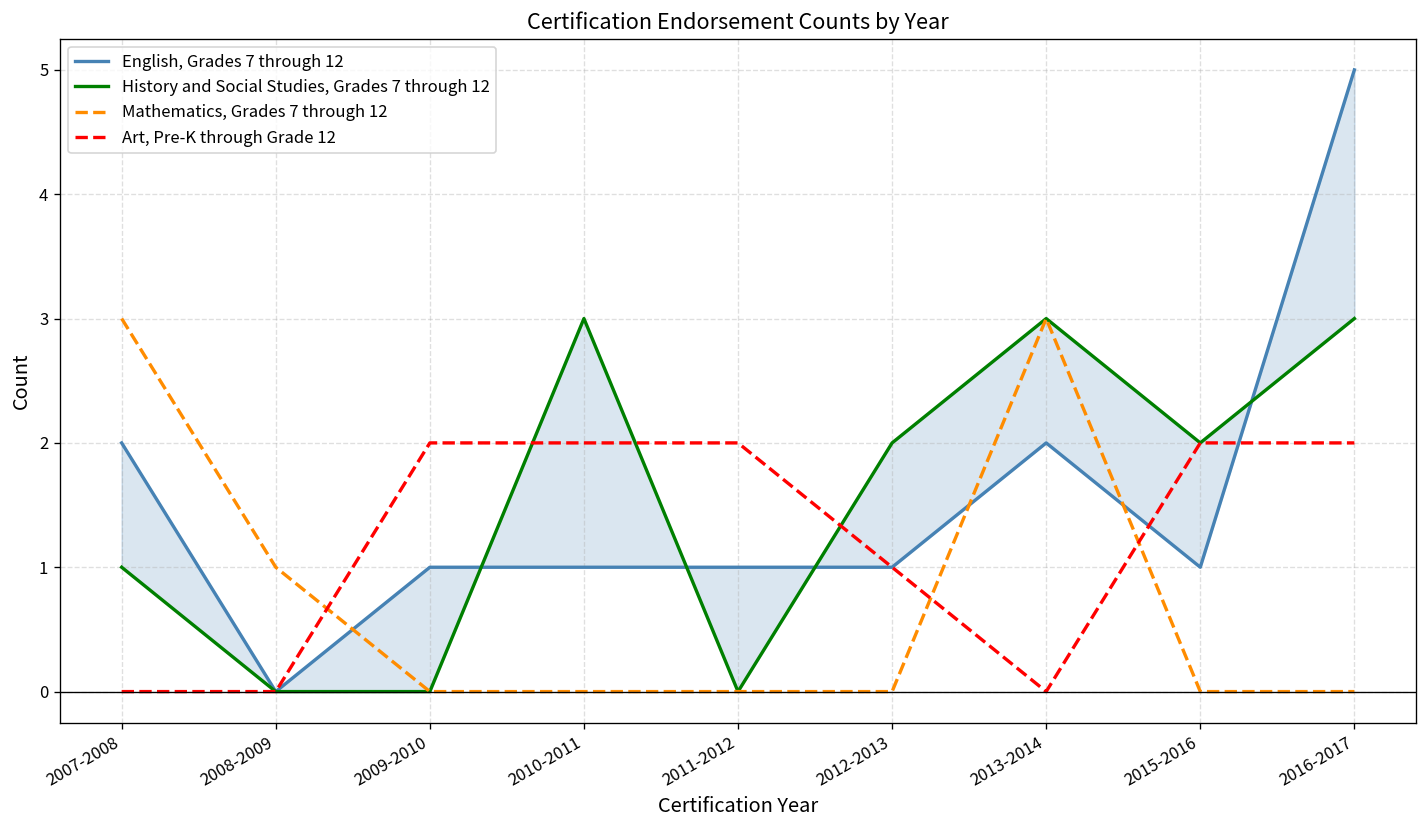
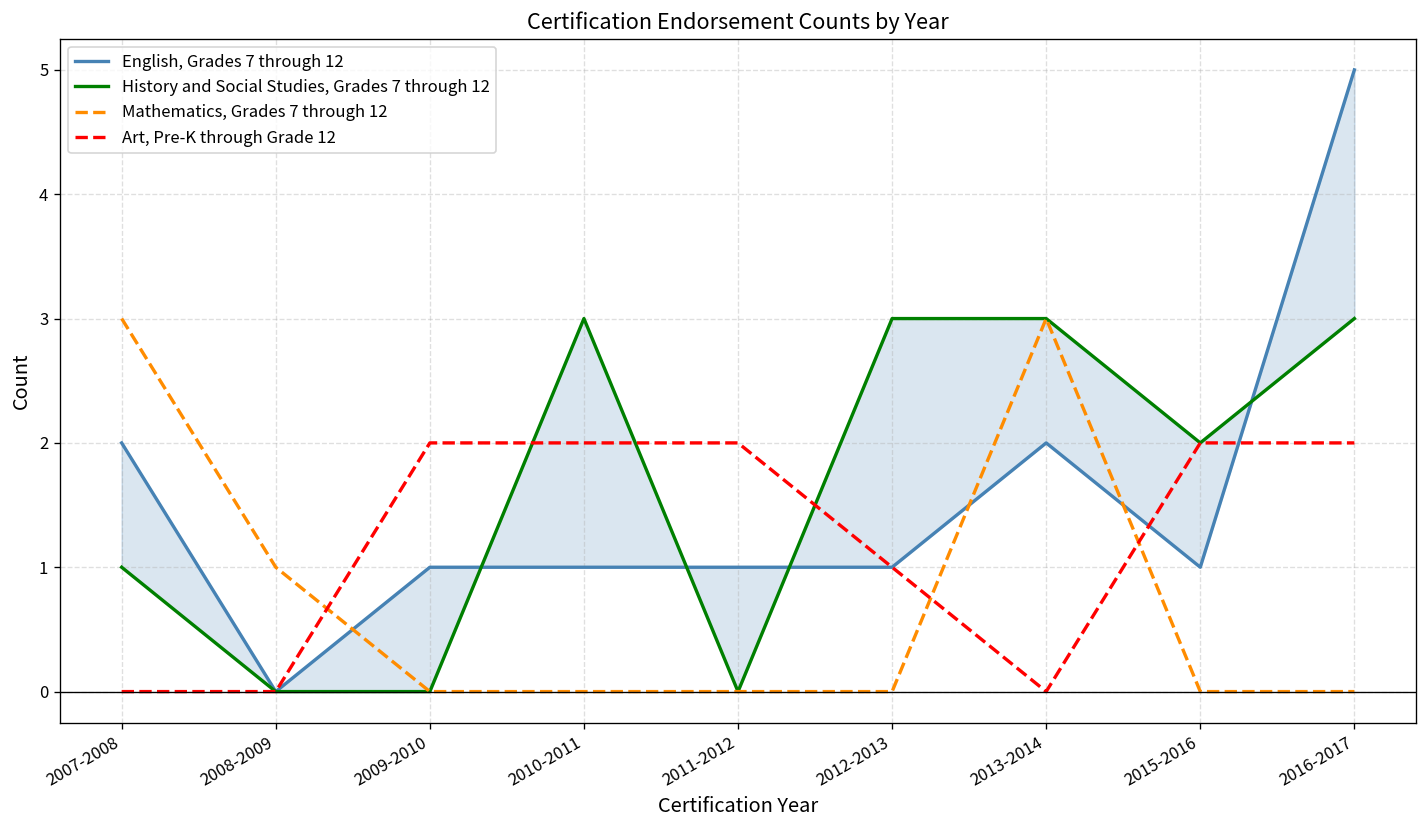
History and Social Studies, Grades 7 through 12, 2012-2013: 2 -> 3
